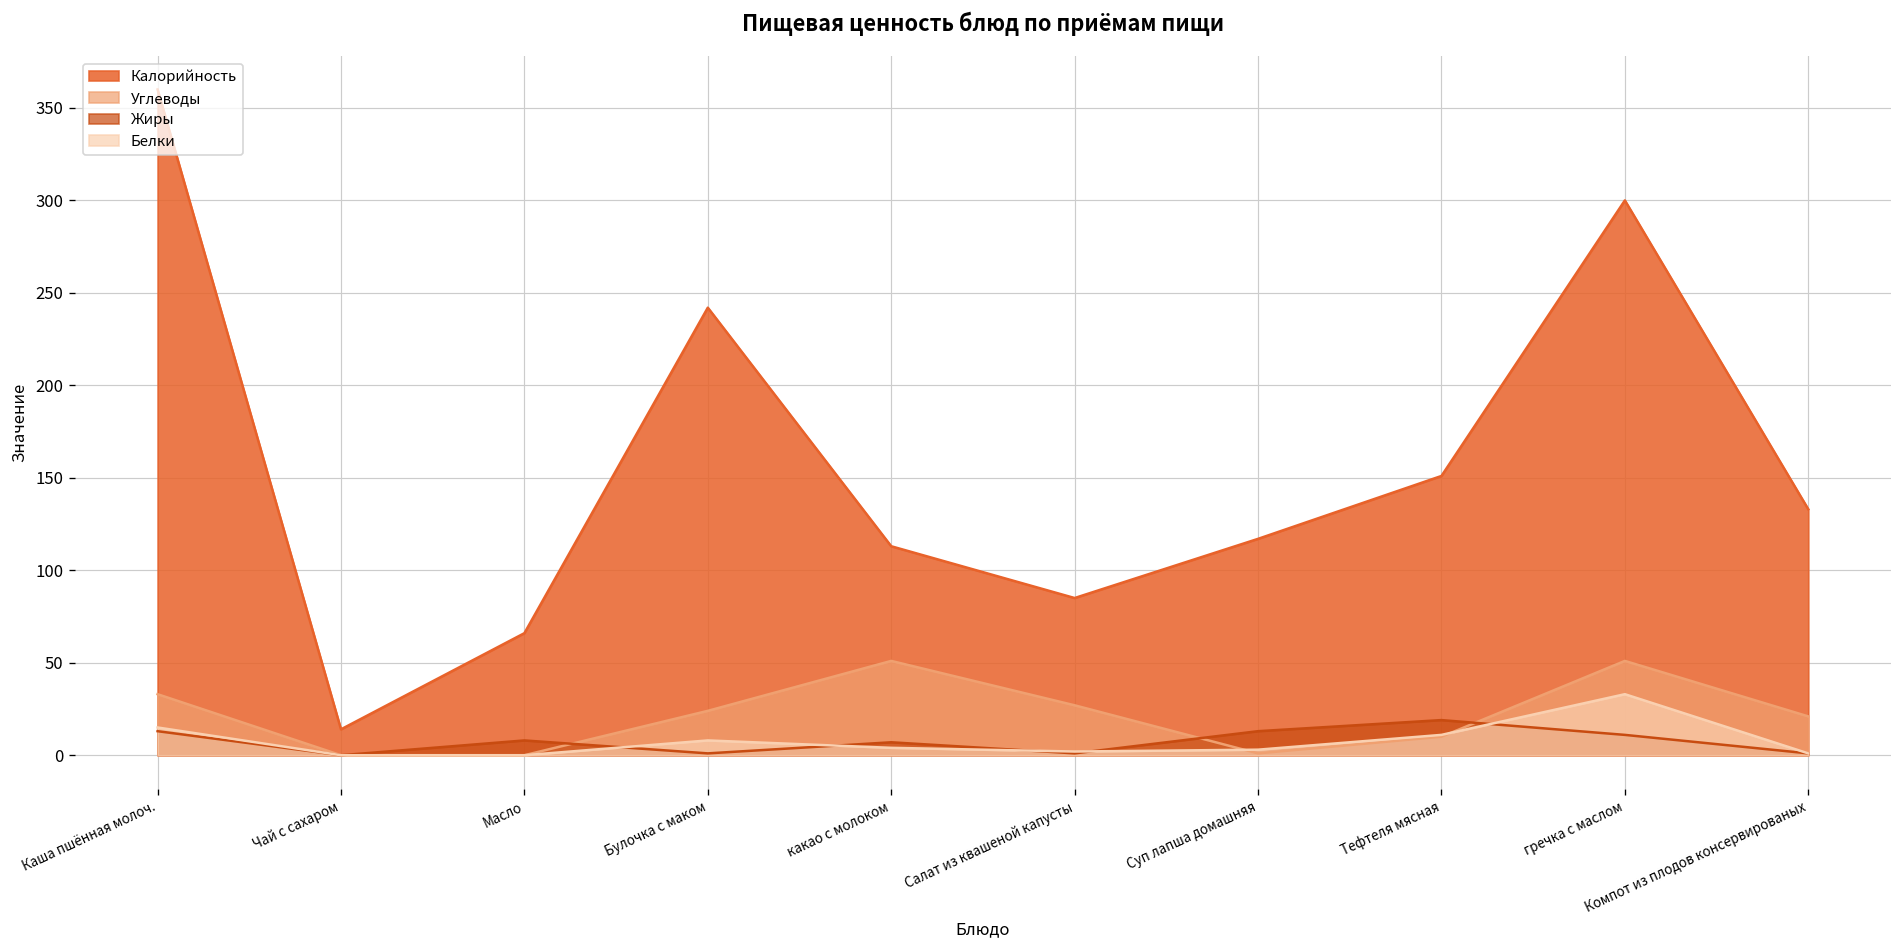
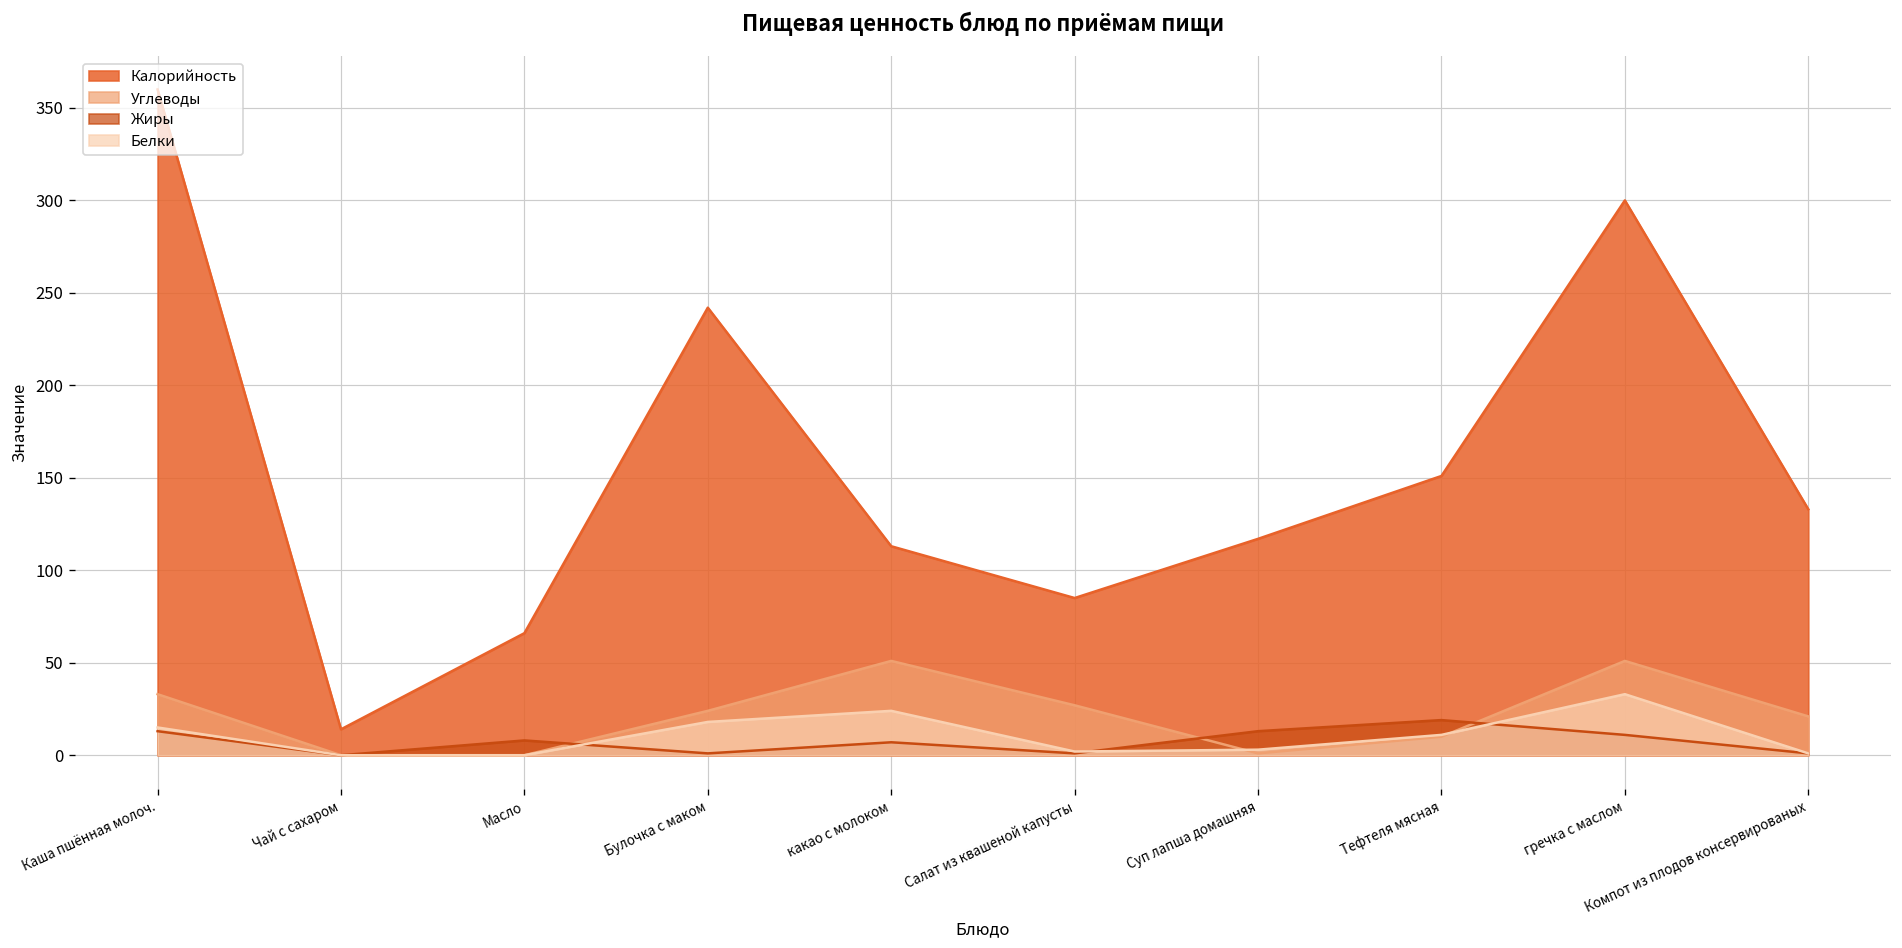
Белки, Булочка с маком: 8 -> 18
Белки, какао с молоком: 4 -> 24
